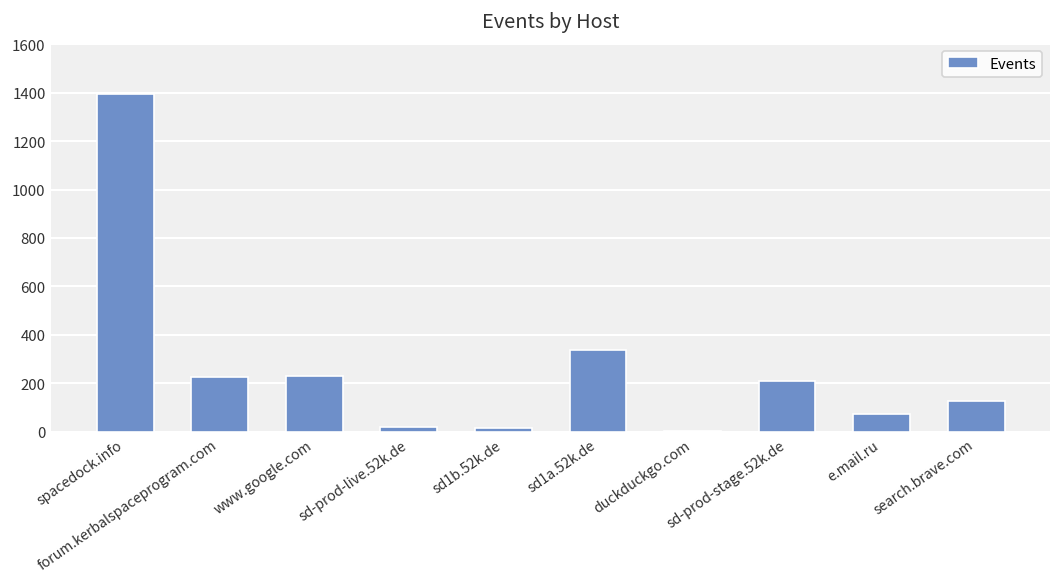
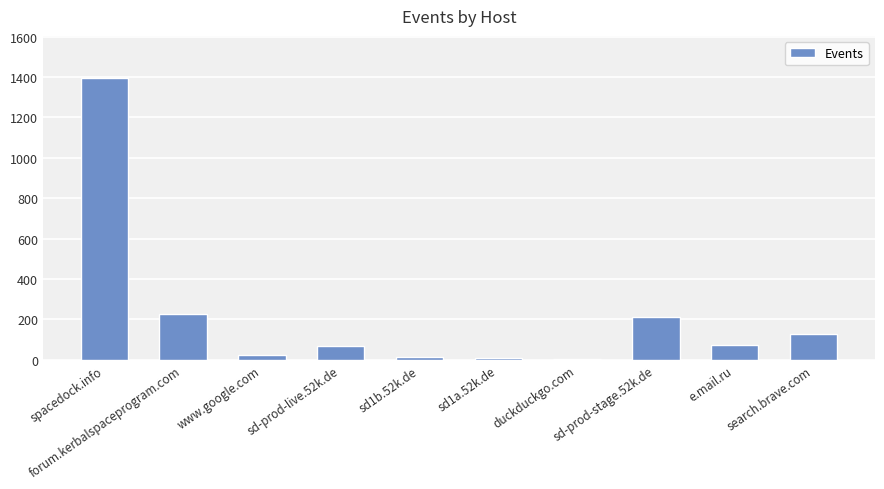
www.google.com: 230 -> 30
sd-prod-live.52k.de: 20 -> 70
sd1a.52k.de: 340 -> 10
